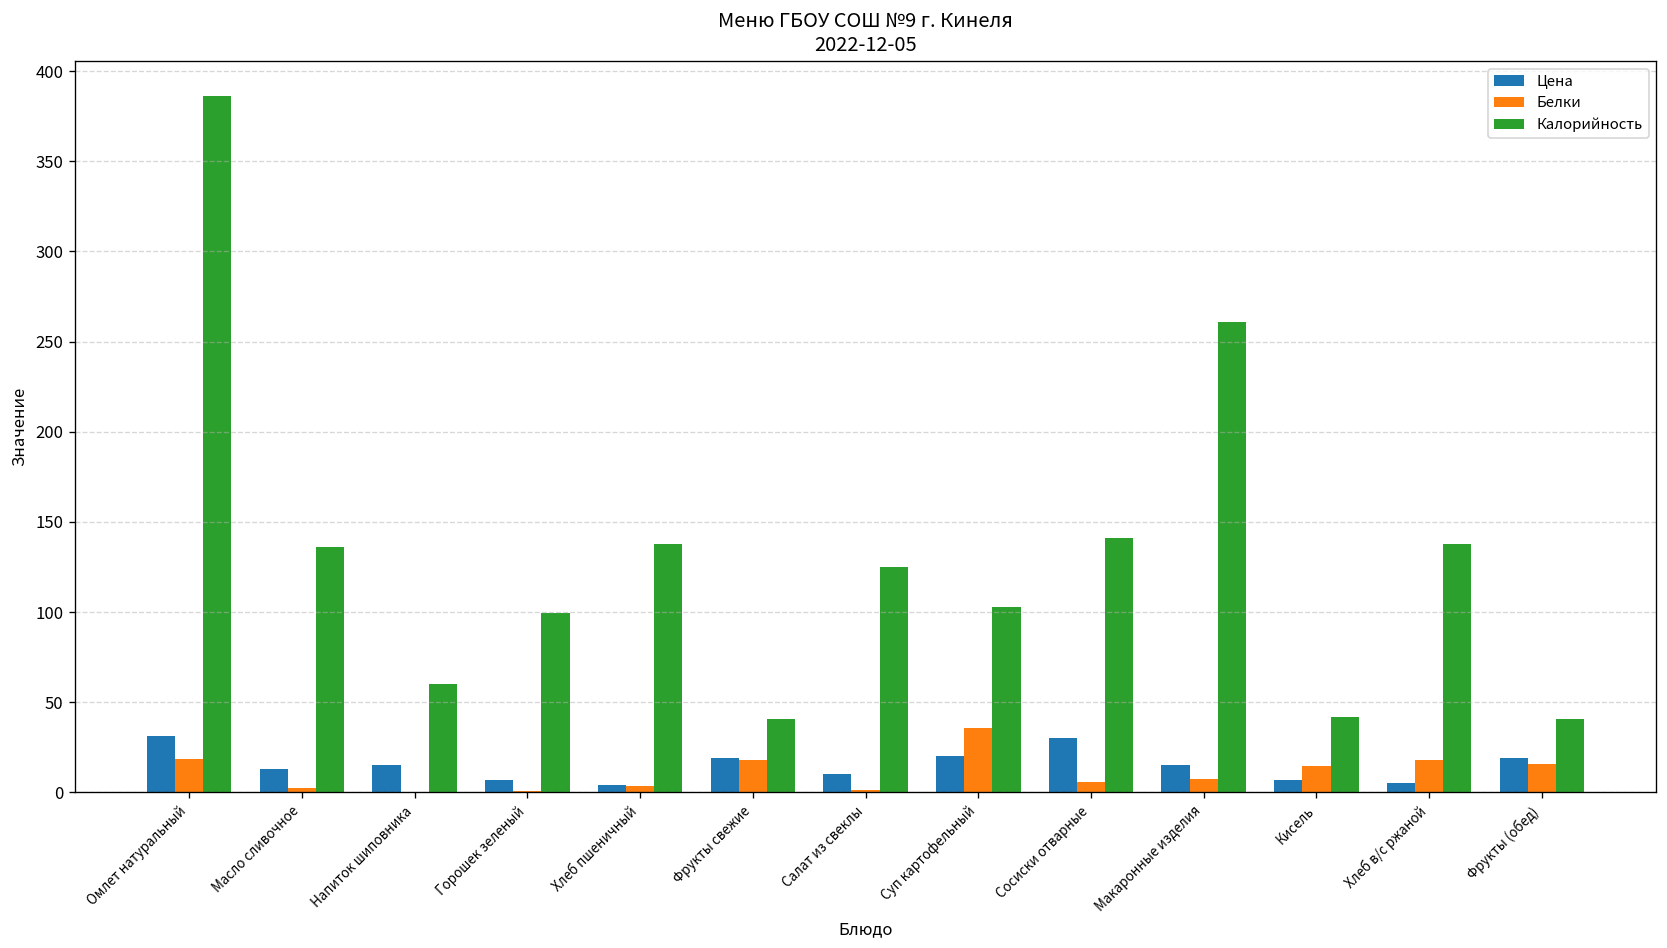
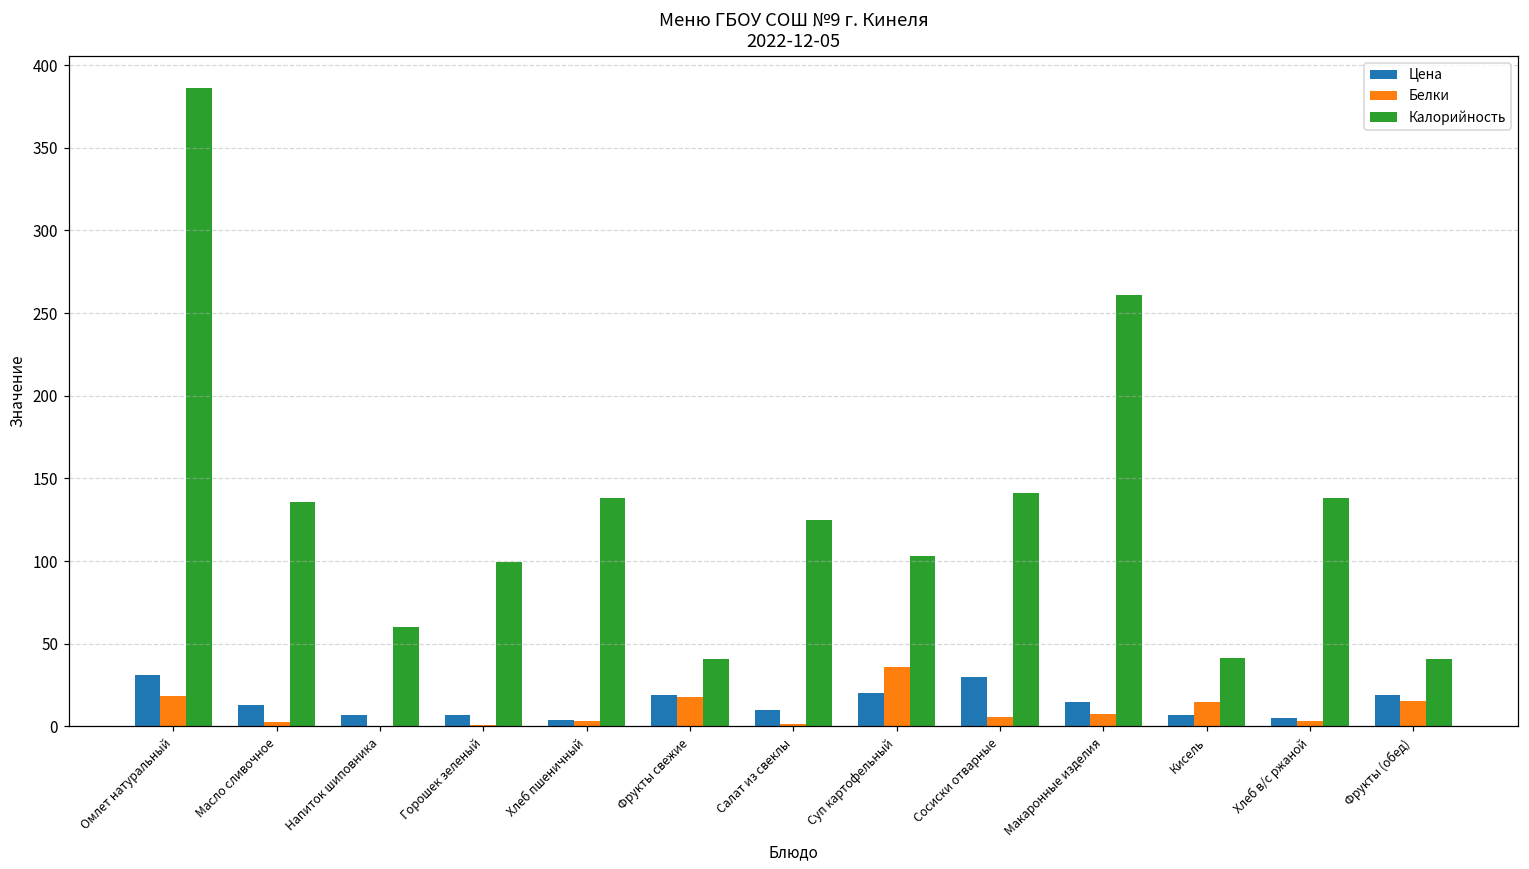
Цена, Напиток шиповника: 15 -> 7
Белки, Хлеб в/с ржаной: 18 -> 3
